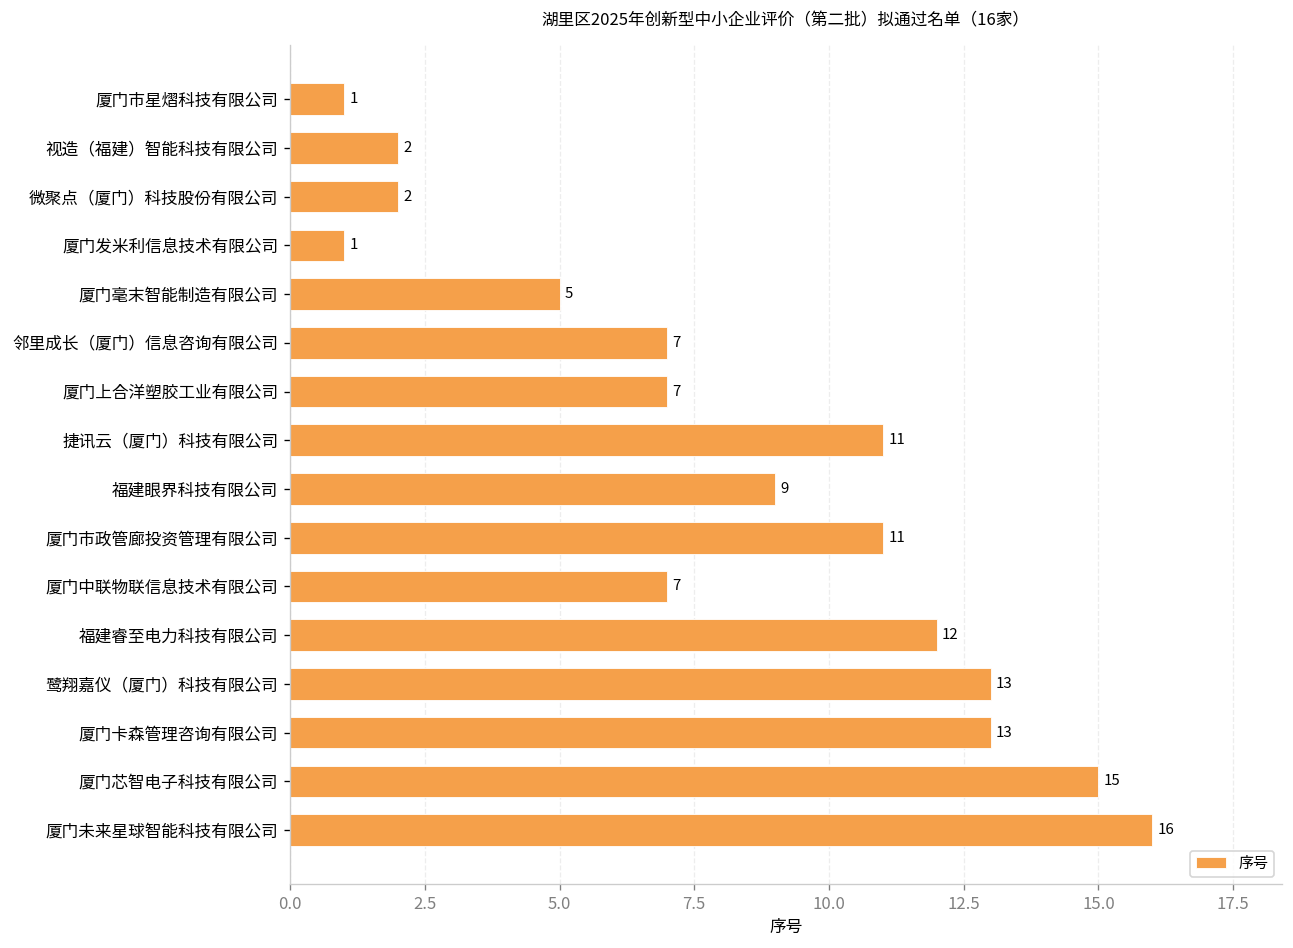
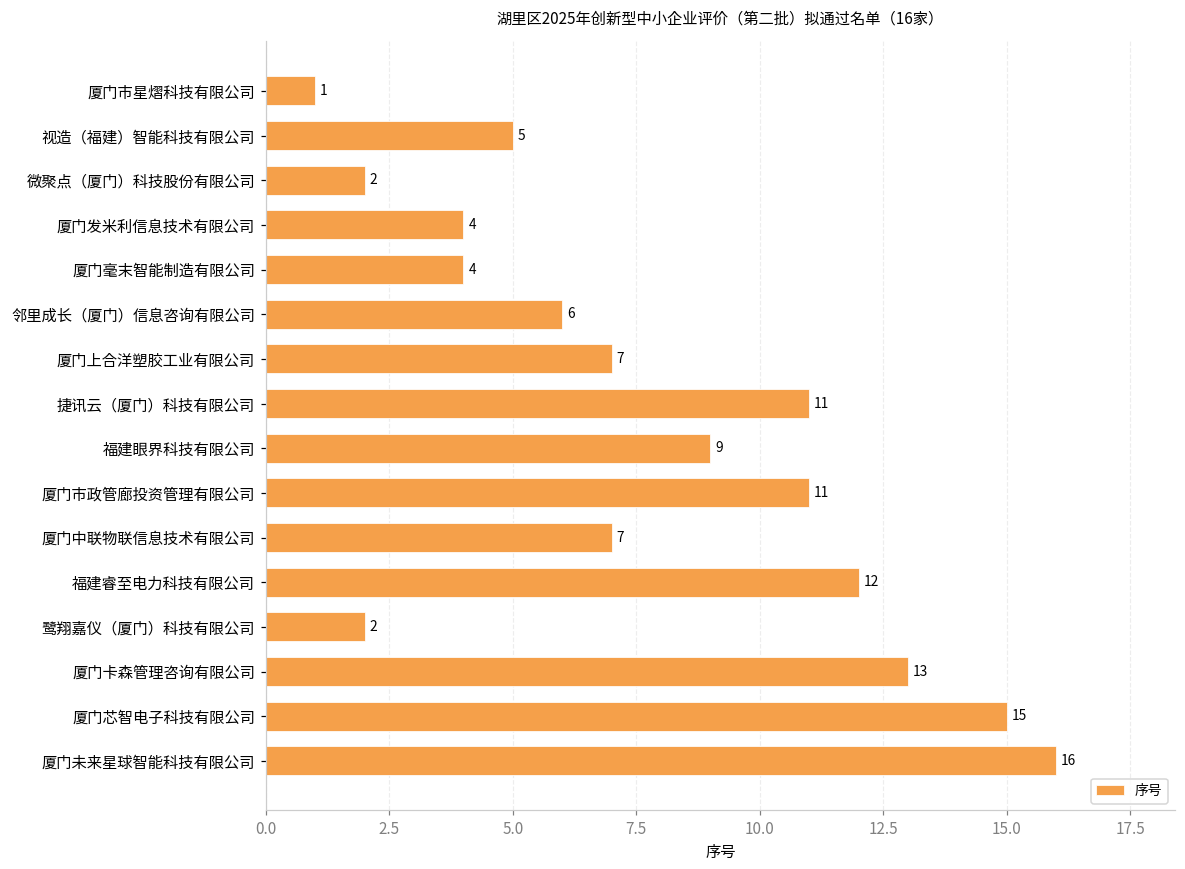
视造（福建）智能科技有限公司: 2 -> 5
厦门发米利信息技术有限公司: 1 -> 4
厦门毫末智能制造有限公司: 5 -> 4
邻里成长（厦门）信息咨询有限公司: 7 -> 6
鹭翔嘉仪（厦门）科技有限公司: 13 -> 2
